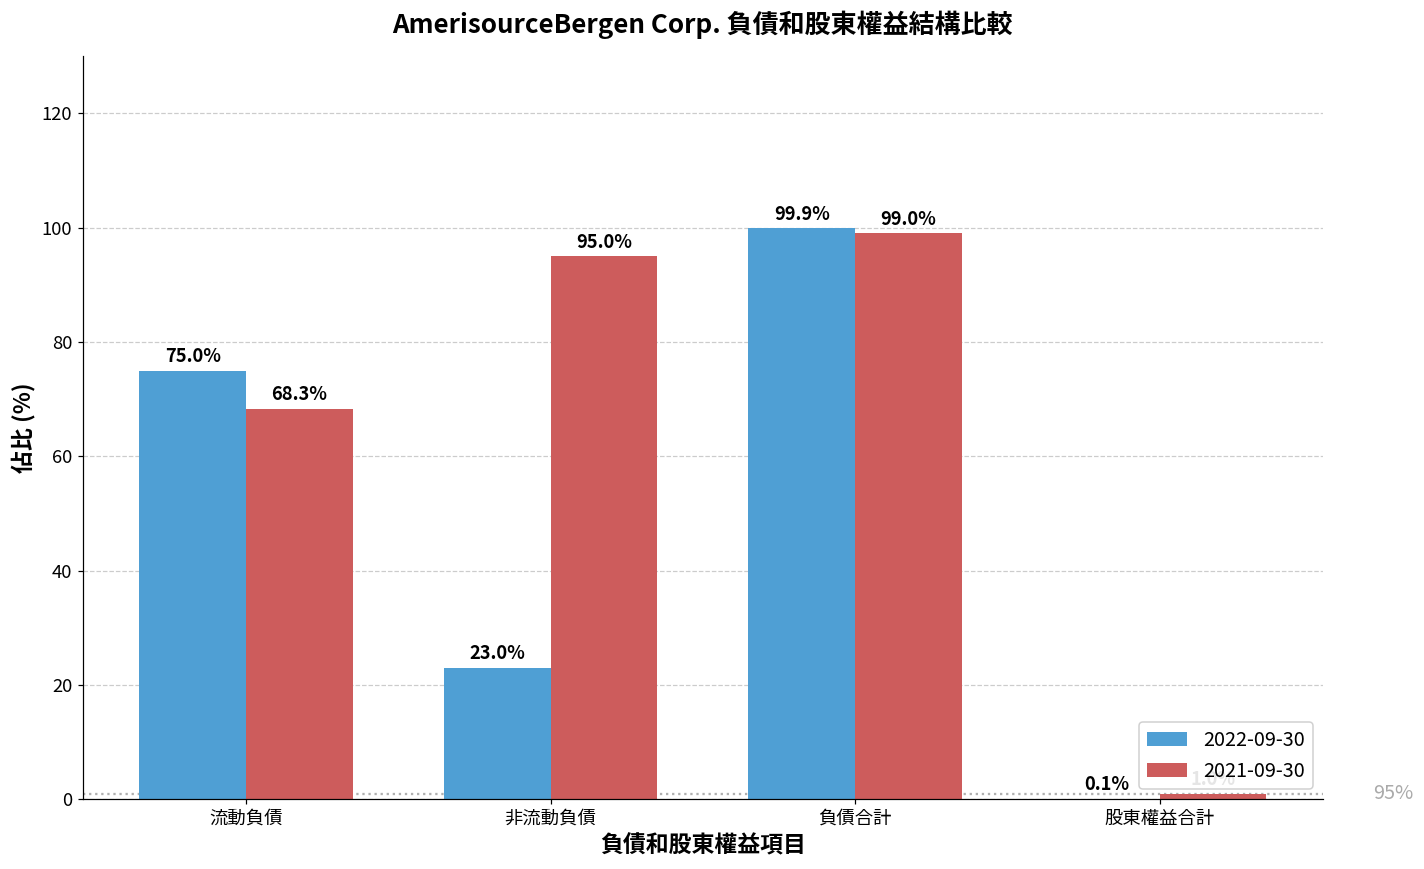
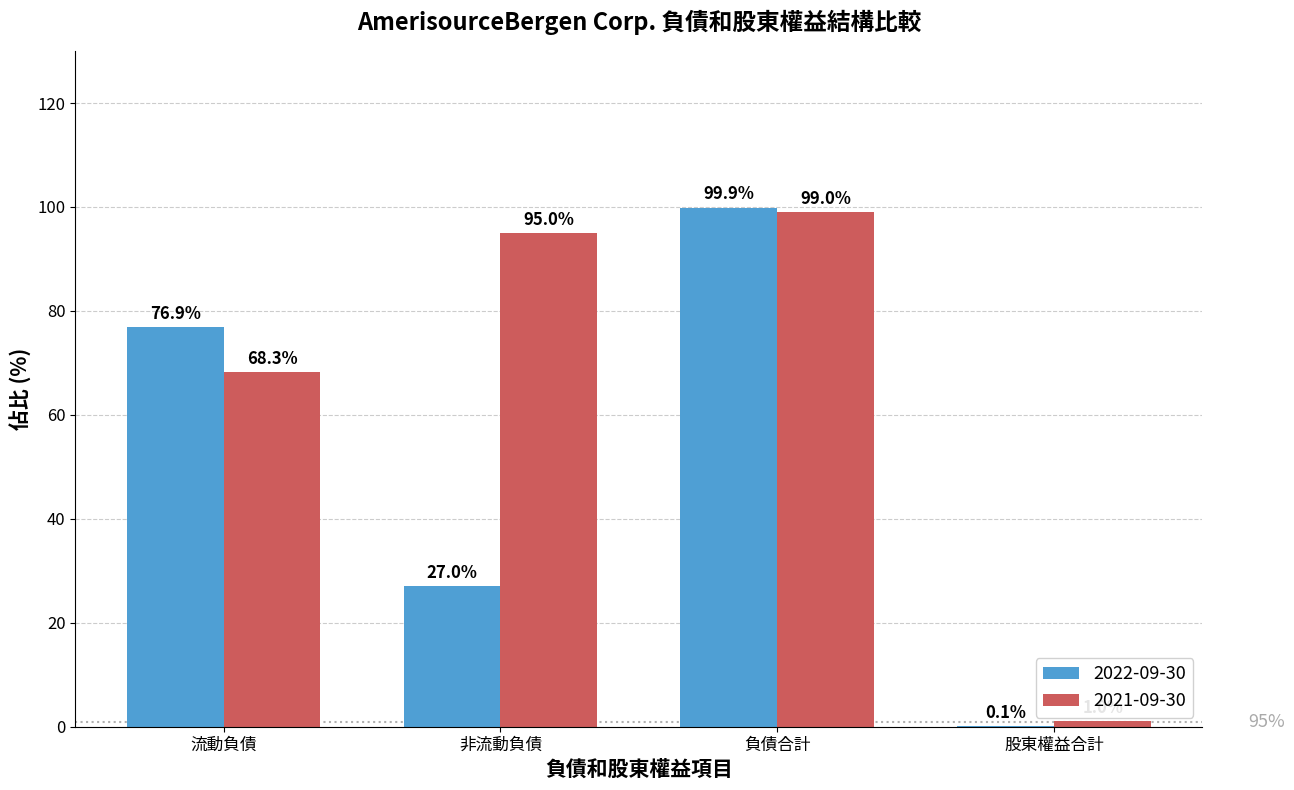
2022-09-30, 流動負債: 75.0% -> 76.9%
2022-09-30, 非流動負債: 23.0% -> 27.0%
